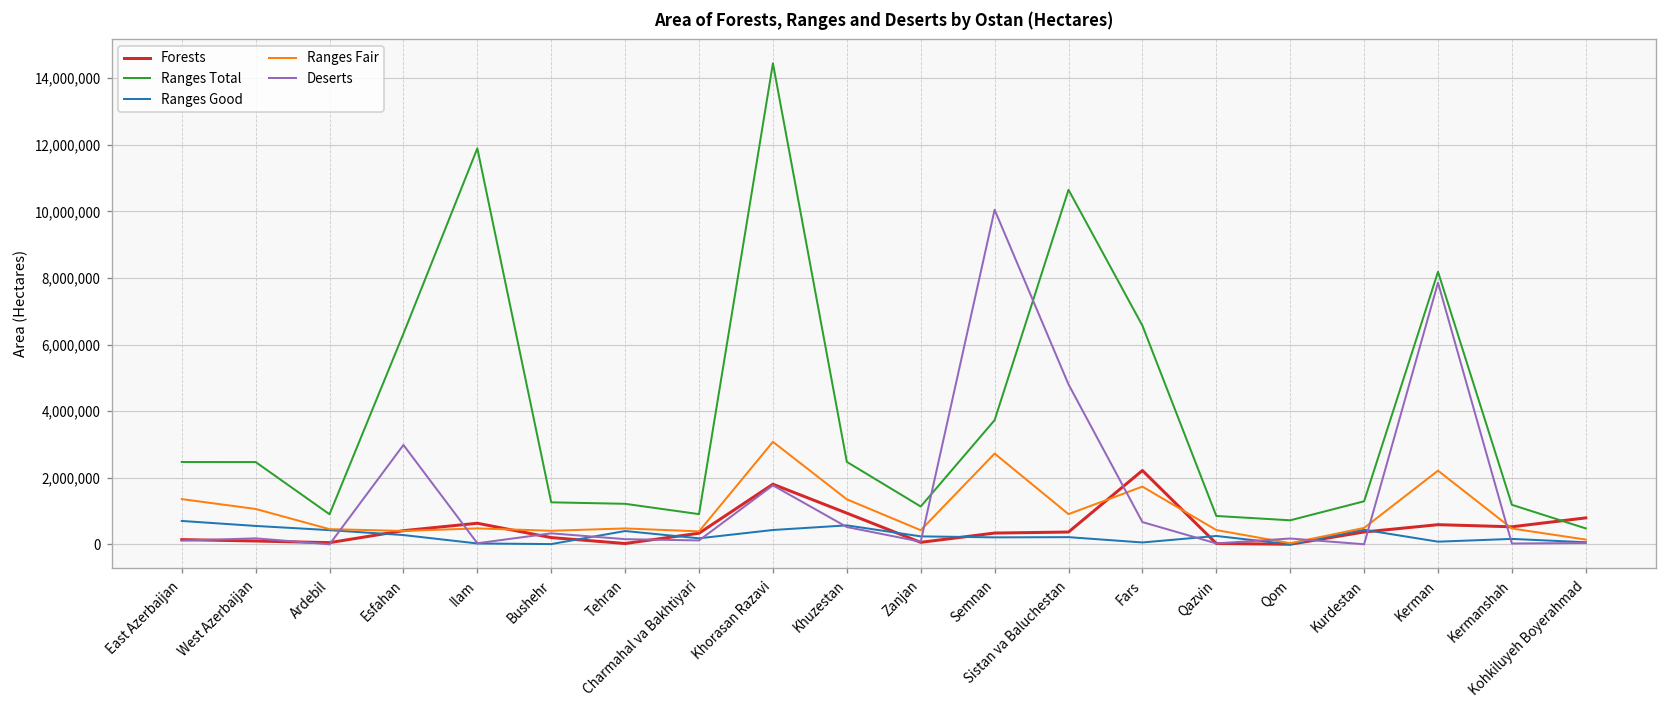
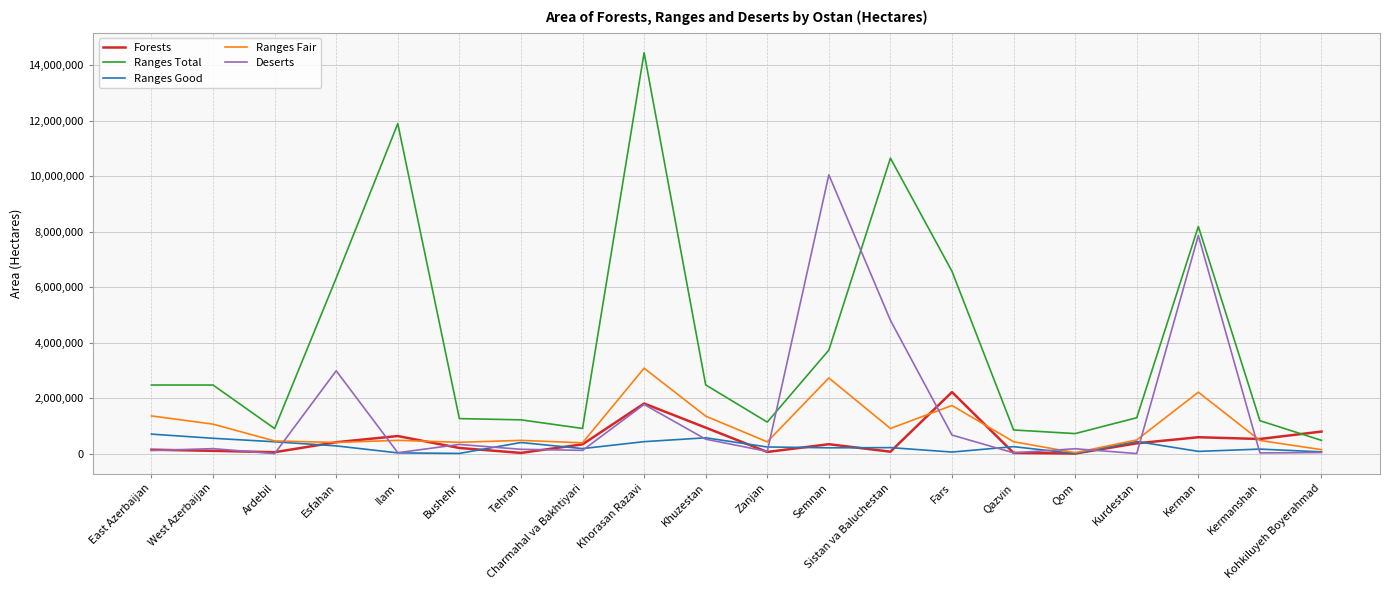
Forests, Sistan va Baluchestan: 400,000 -> 100,000
